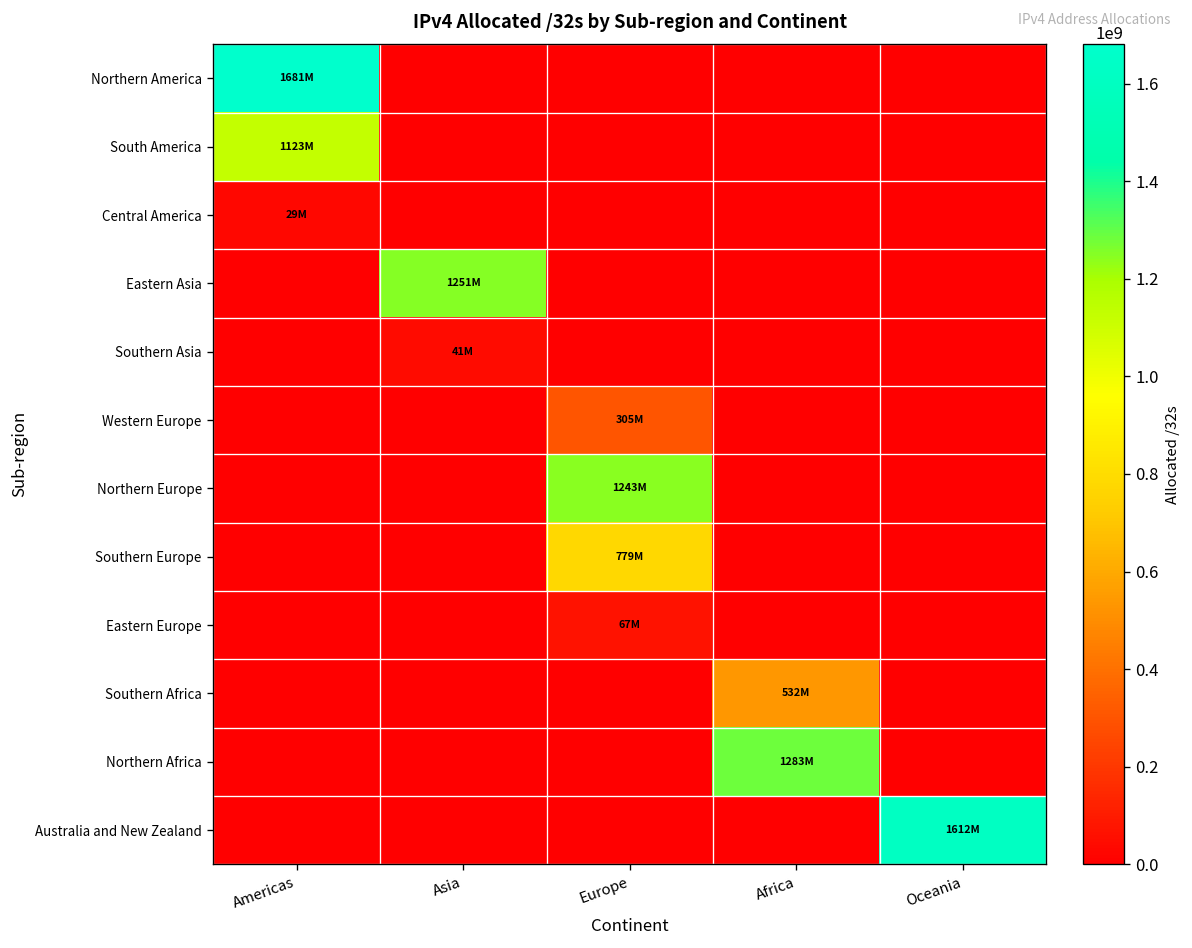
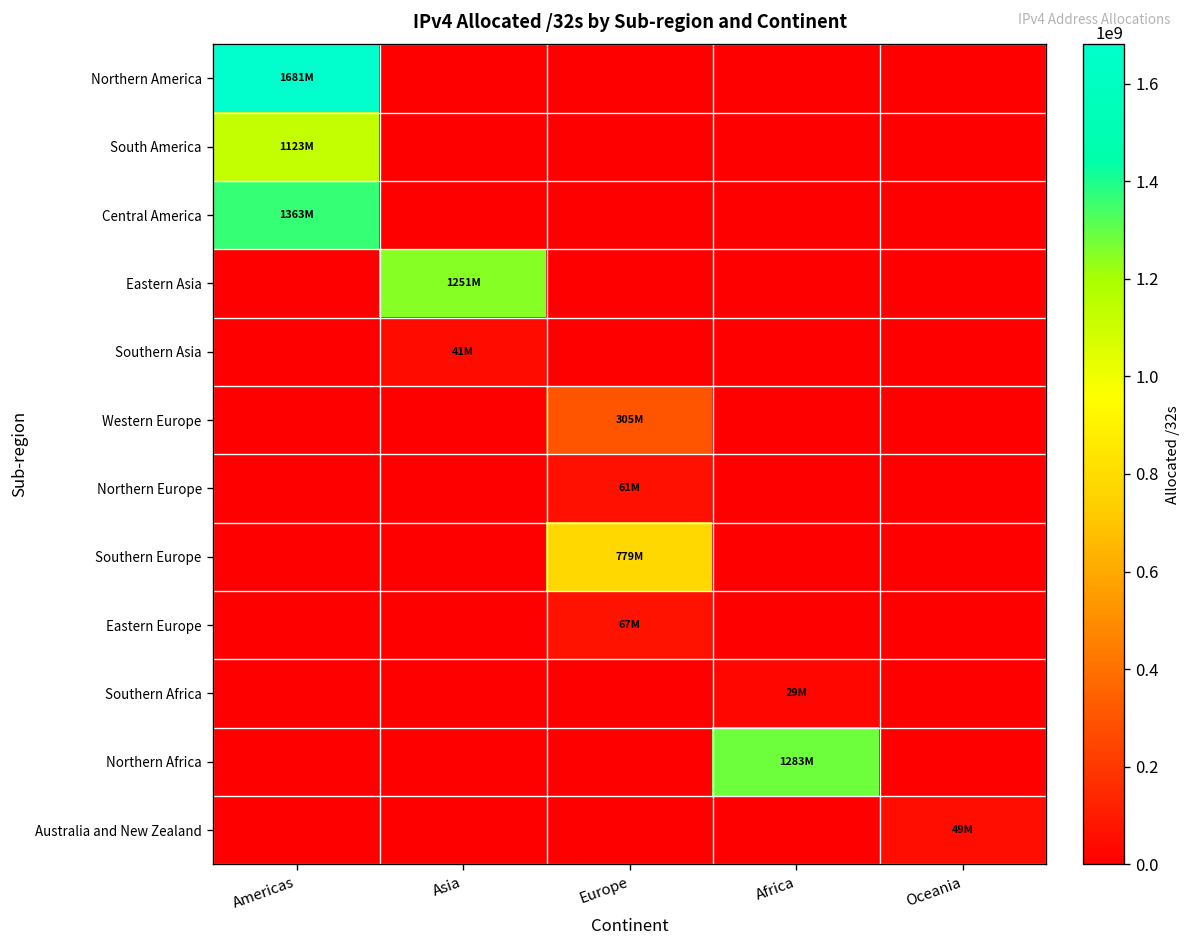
Central America, Americas: 29M -> 1363M
Northern Europe, Europe: 1243M -> 61M
Southern Africa, Africa: 532M -> 29M
Australia and New Zealand, Oceania: 1612M -> 49M
